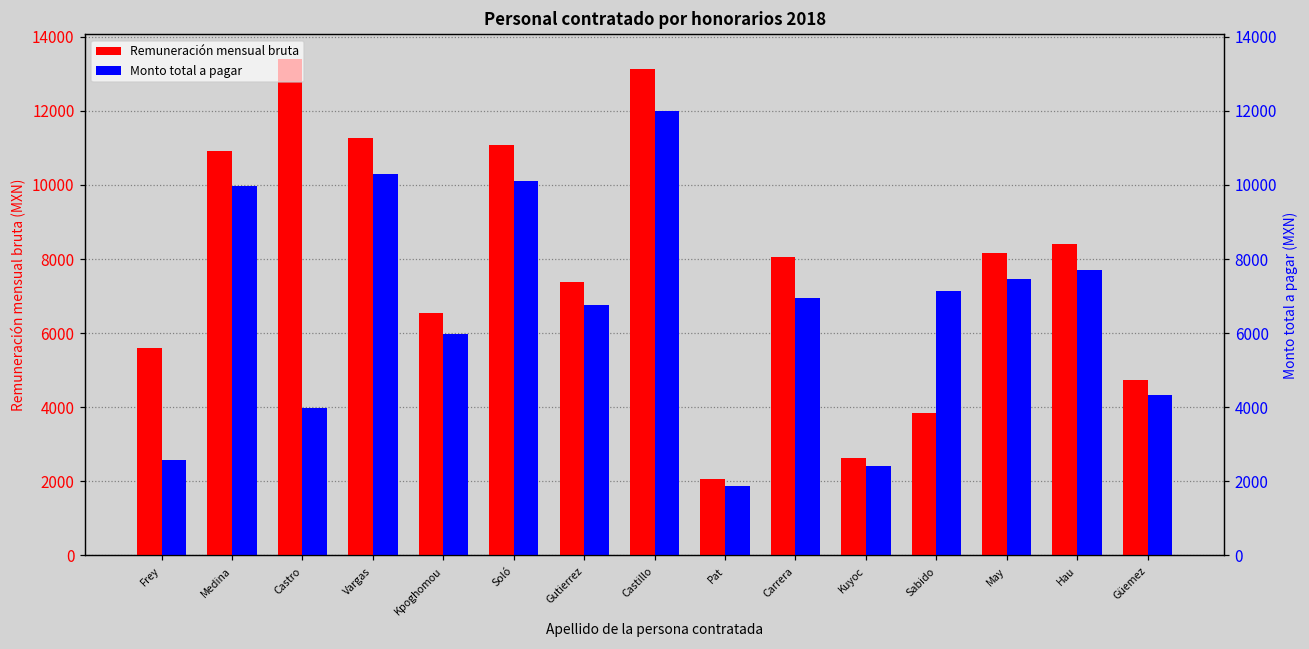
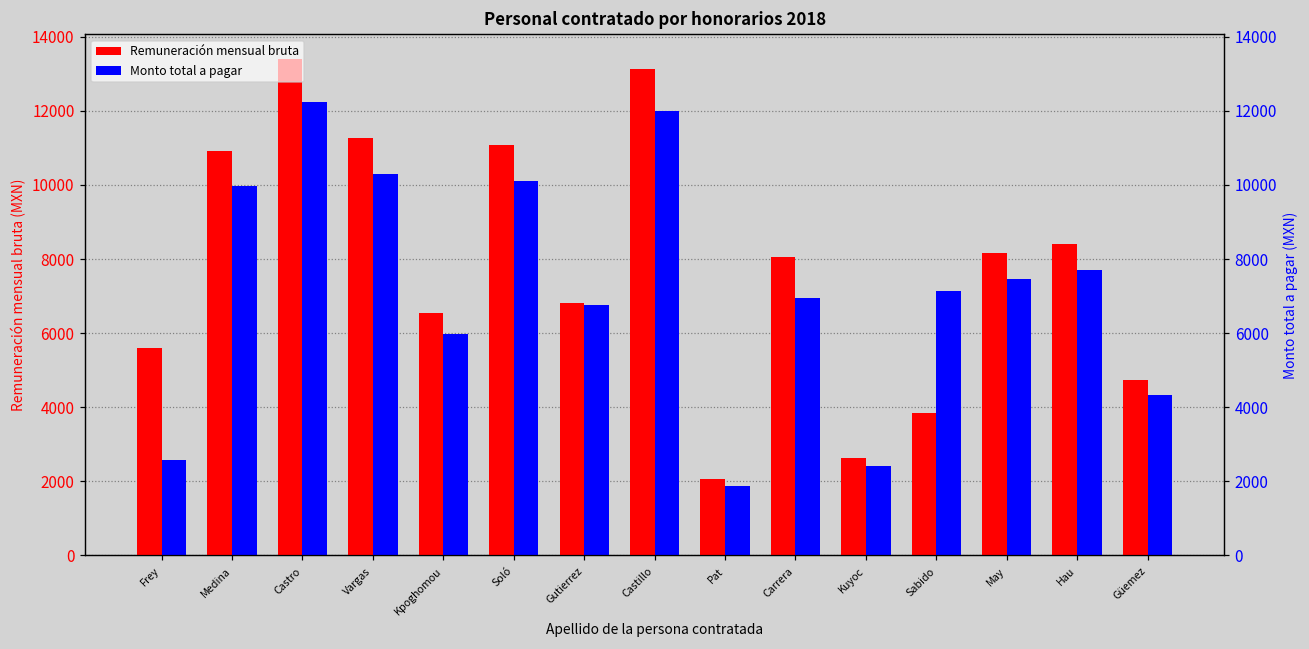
Monto total a pagar, Castro: 4000 -> 12200
Remuneración mensual bruta, Gutierrez: 7400 -> 6800
